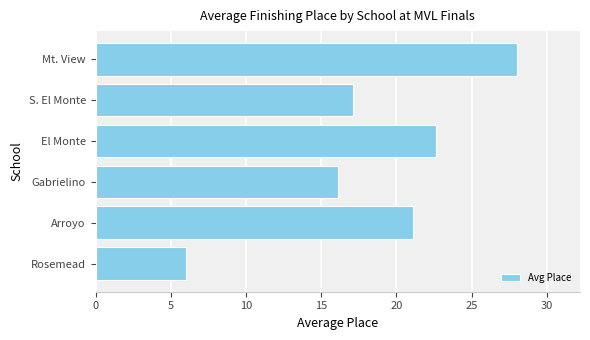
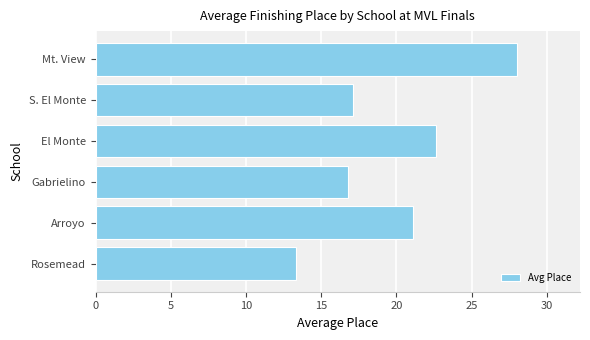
Gabrielino: 16.1 -> 16.8
Rosemead: 6.0 -> 13.3
